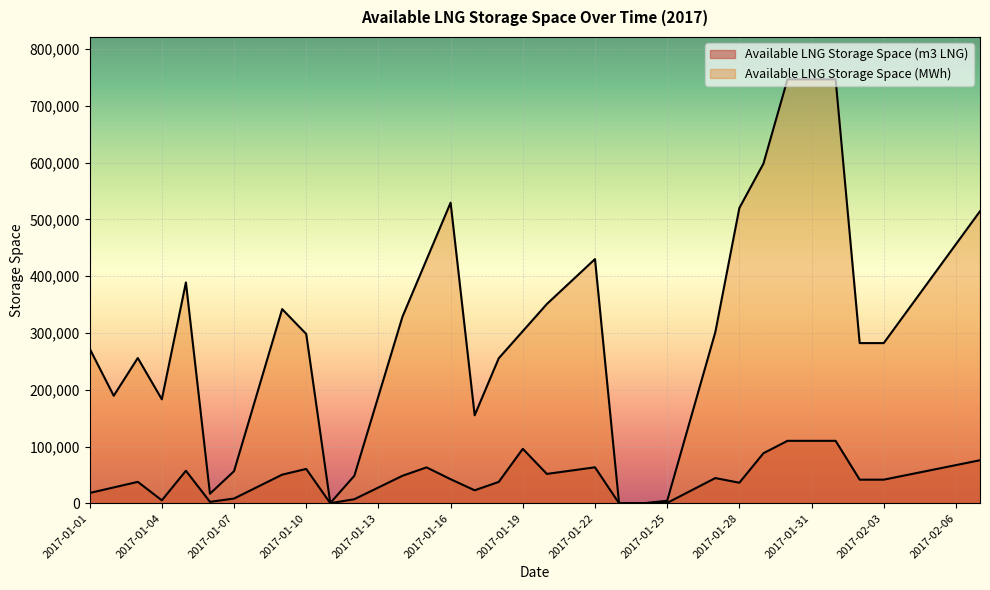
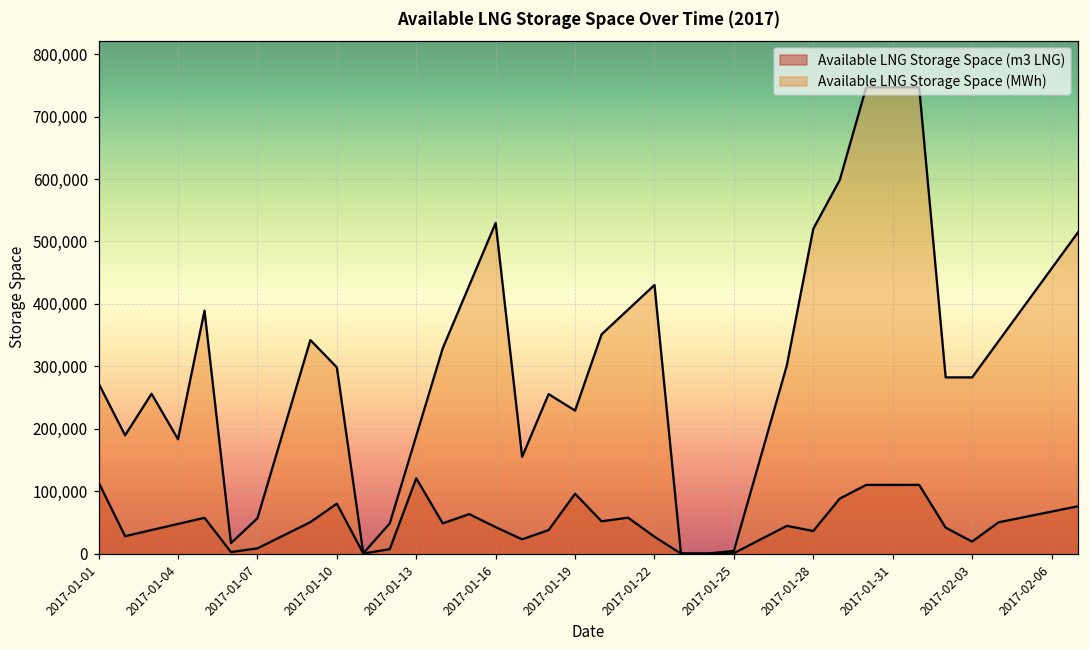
Available LNG Storage Space (m3 LNG), 2017-01-01: 20,000 -> 110,000
Available LNG Storage Space (m3 LNG), 2017-01-04: 10,000 -> 50,000
Available LNG Storage Space (m3 LNG), 2017-01-10: 60,000 -> 80,000
Available LNG Storage Space (m3 LNG), 2017-01-13: 30,000 -> 120,000
Available LNG Storage Space (MWh), 2017-01-19: 300,000 -> 230,000
Available LNG Storage Space (m3 LNG), 2017-01-22: 60,000 -> 30,000
Available LNG Storage Space (m3 LNG), 2017-02-03: 40,000 -> 20,000
